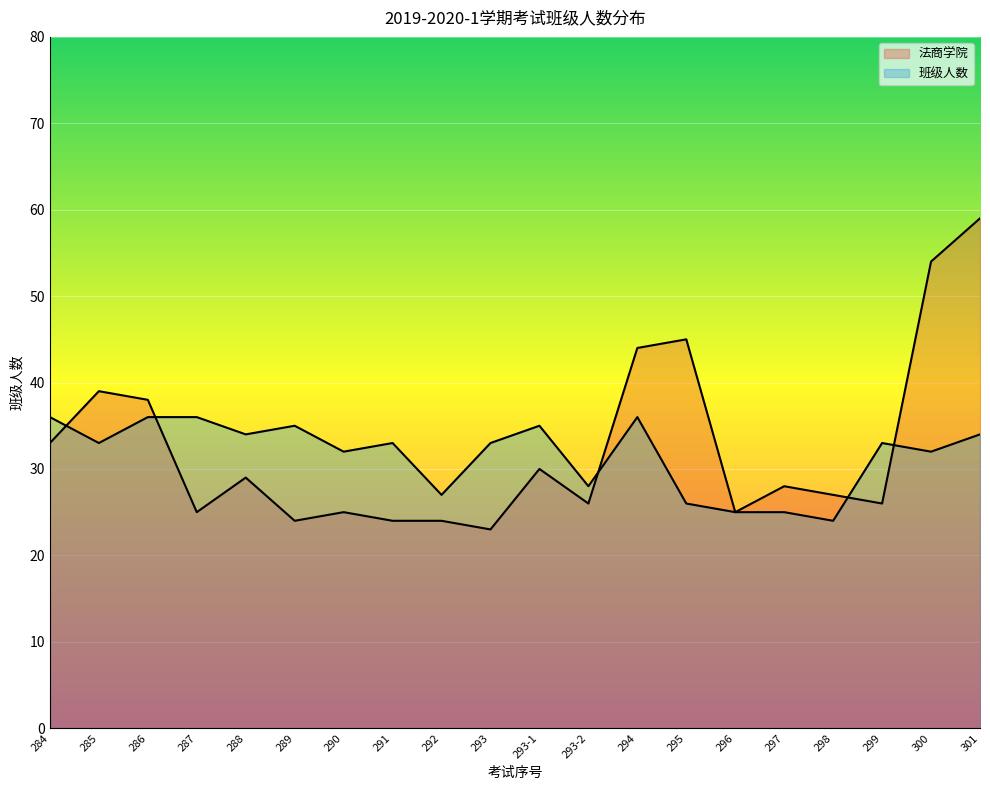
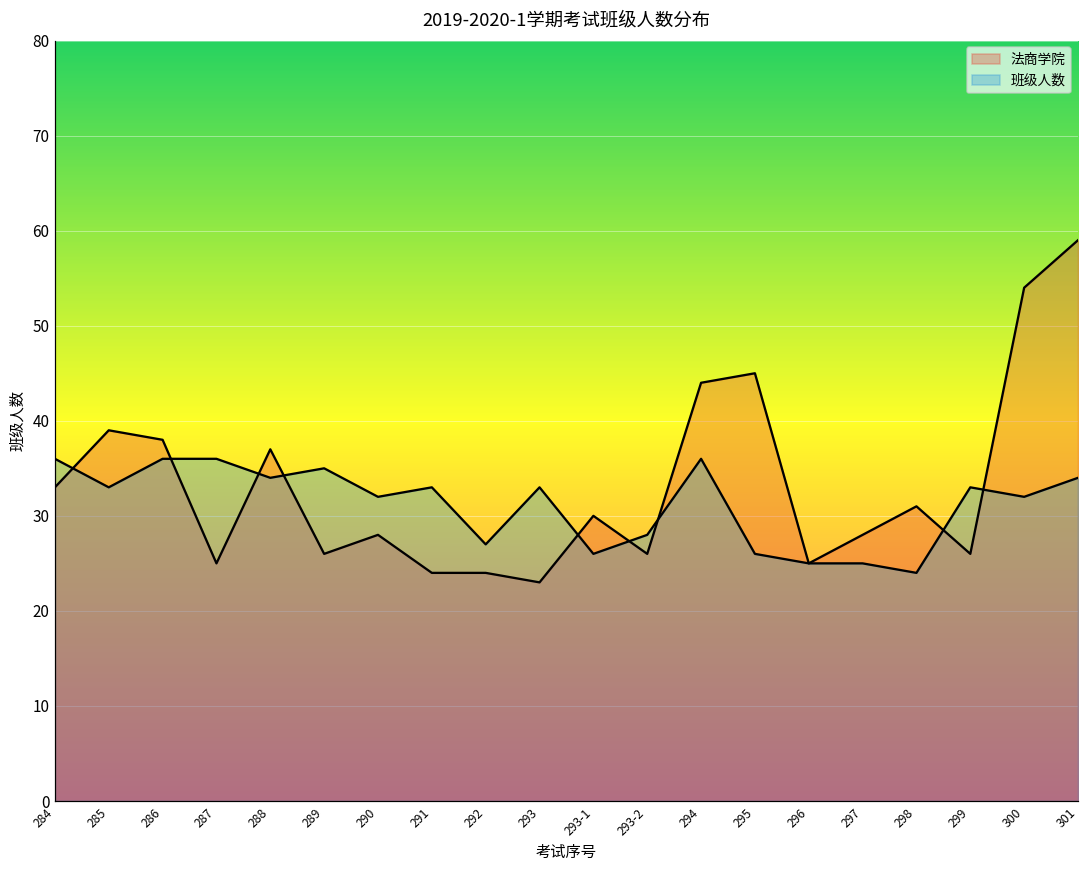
法商学院, 288: 29 -> 37
法商学院, 289: 24 -> 26
法商学院, 290: 25 -> 28
班级人数, 293-1: 35 -> 26
法商学院, 298: 27 -> 31
